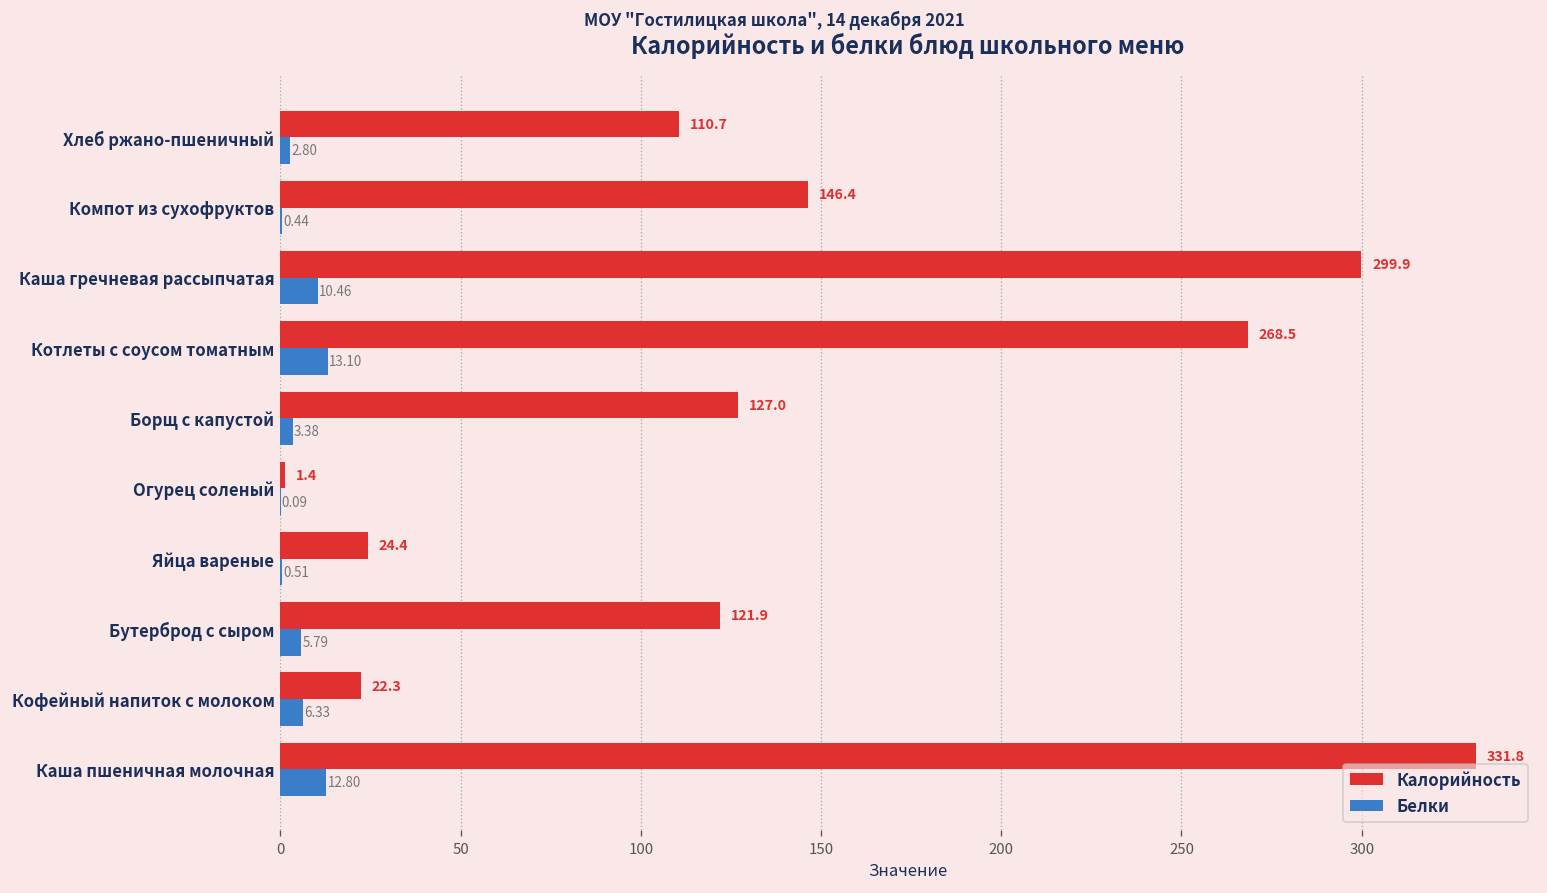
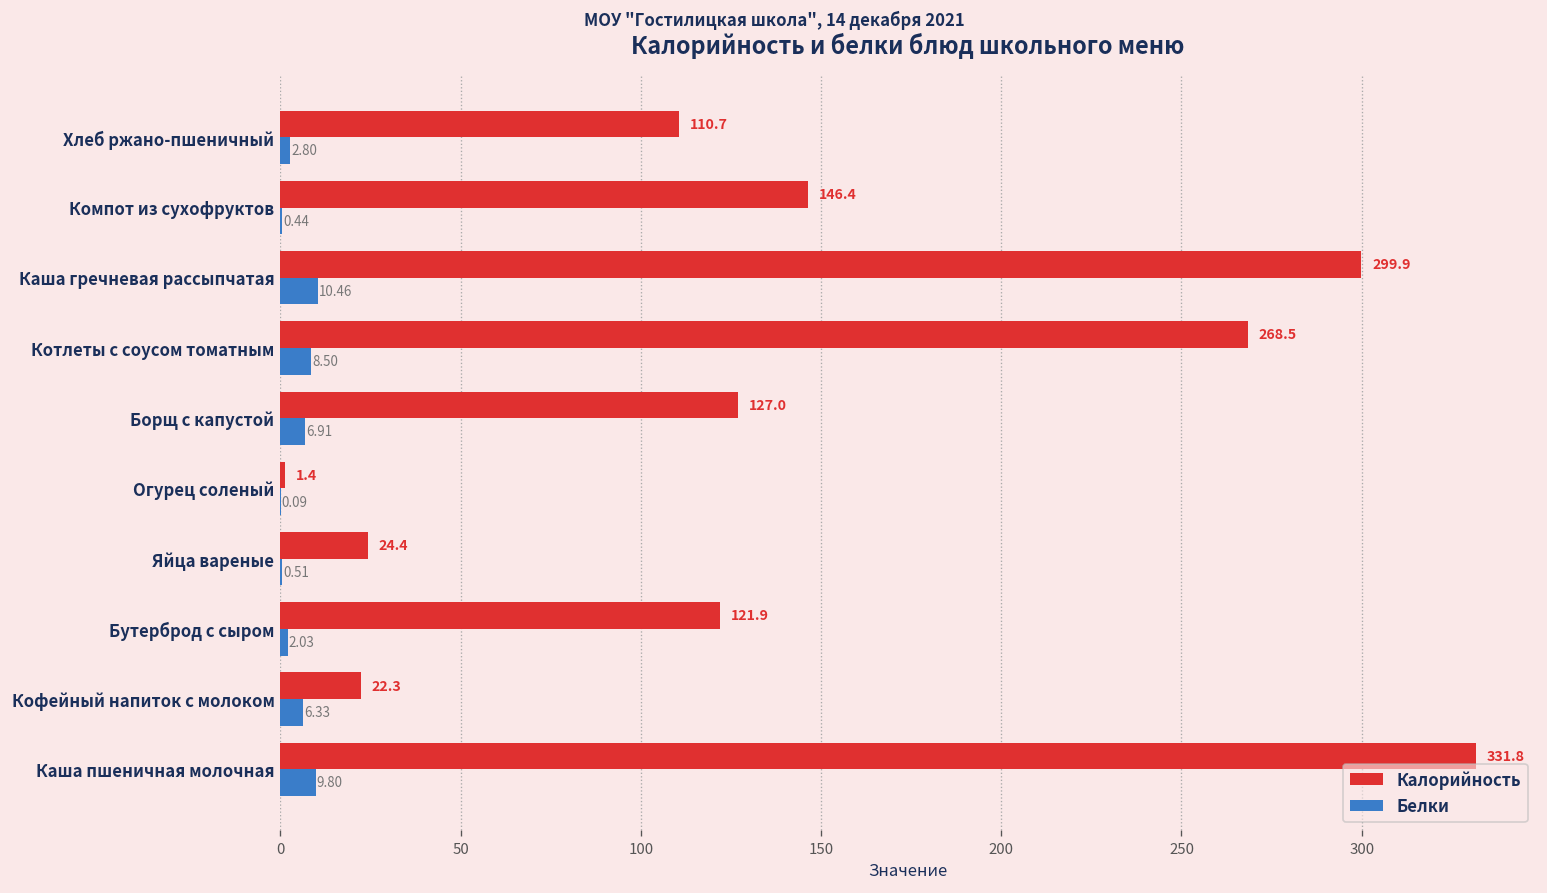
Белки, Котлеты с соусом томатным: 13.10 -> 8.50
Белки, Борщ с капустой: 3.38 -> 6.91
Белки, Бутерброд с сыром: 5.79 -> 2.03
Белки, Каша пшеничная молочная: 12.80 -> 9.80
